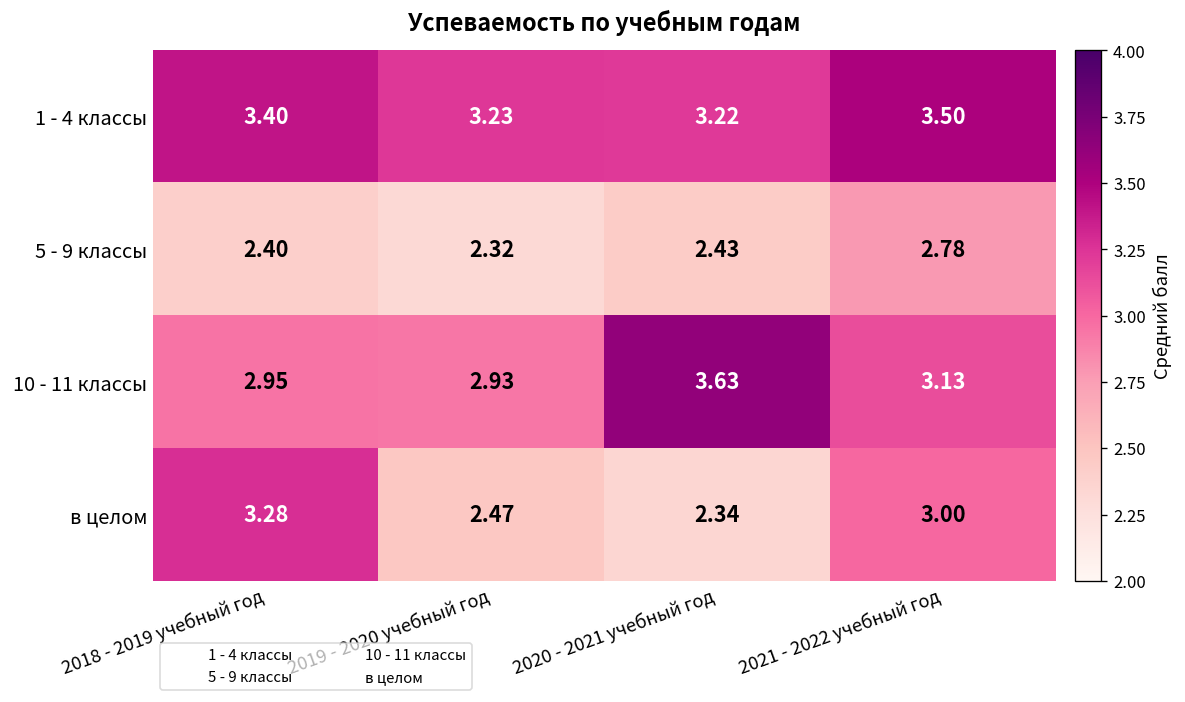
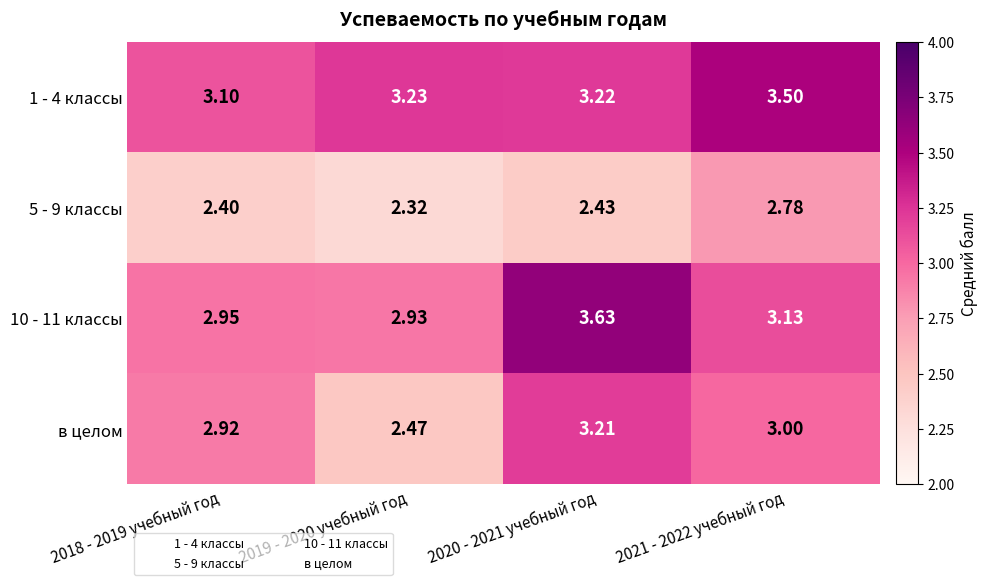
1 - 4 классы, 2018 - 2019 учебный год: 3.40 -> 3.10
в целом, 2018 - 2019 учебный год: 3.28 -> 2.92
в целом, 2020 - 2021 учебный год: 2.34 -> 3.21
